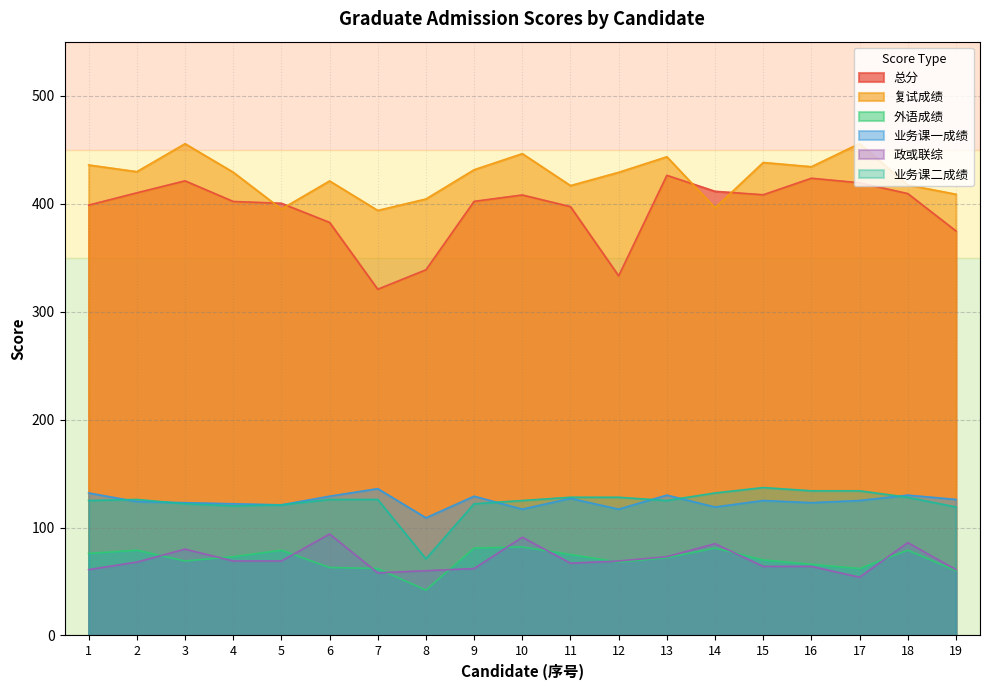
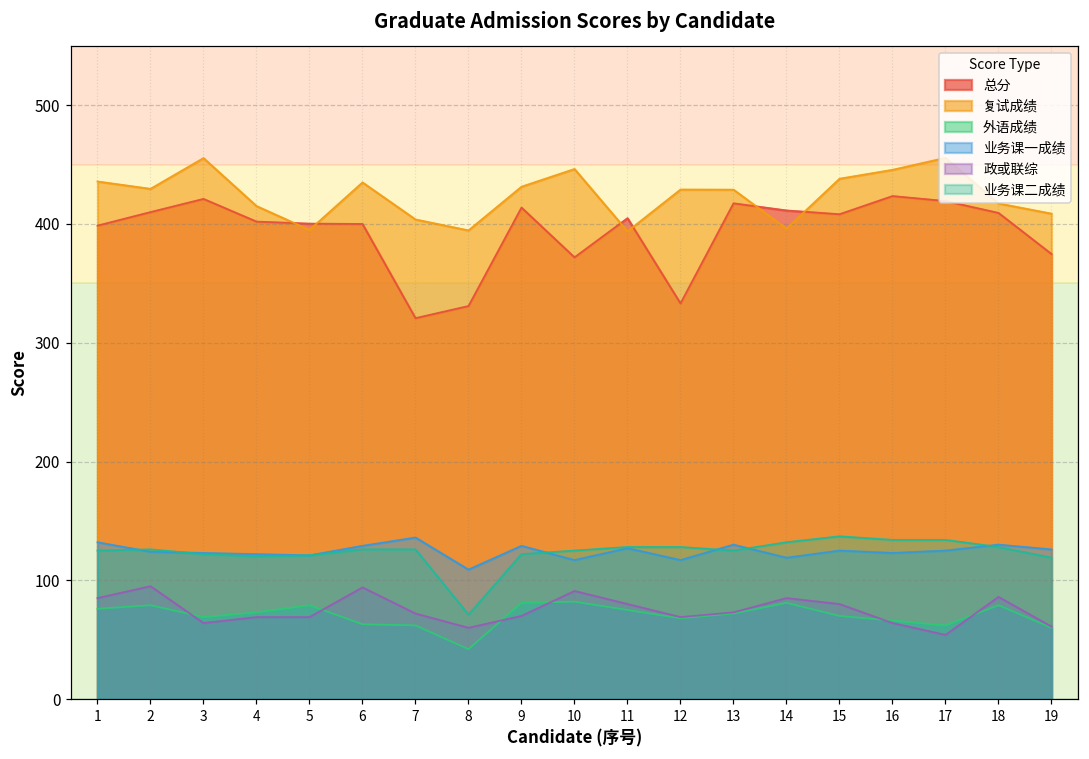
政或联综, 1: 61 -> 85
政或联综, 2: 68 -> 95
政或联综, 3: 80 -> 64
复试成绩, 4: 429 -> 415
总分, 6: 383 -> 400
复试成绩, 6: 421 -> 435
复试成绩, 7: 394 -> 404
政或联综, 7: 58 -> 72
总分, 8: 339 -> 331
复试成绩, 8: 404 -> 395
总分, 9: 402 -> 414
政或联综, 9: 62 -> 70
总分, 10: 408 -> 372
总分, 11: 397 -> 405
复试成绩, 11: 417 -> 394
政或联综, 11: 67 -> 80
总分, 13: 426 -> 417
复试成绩, 13: 443 -> 429
政或联综, 15: 64 -> 80
复试成绩, 16: 434 -> 446
